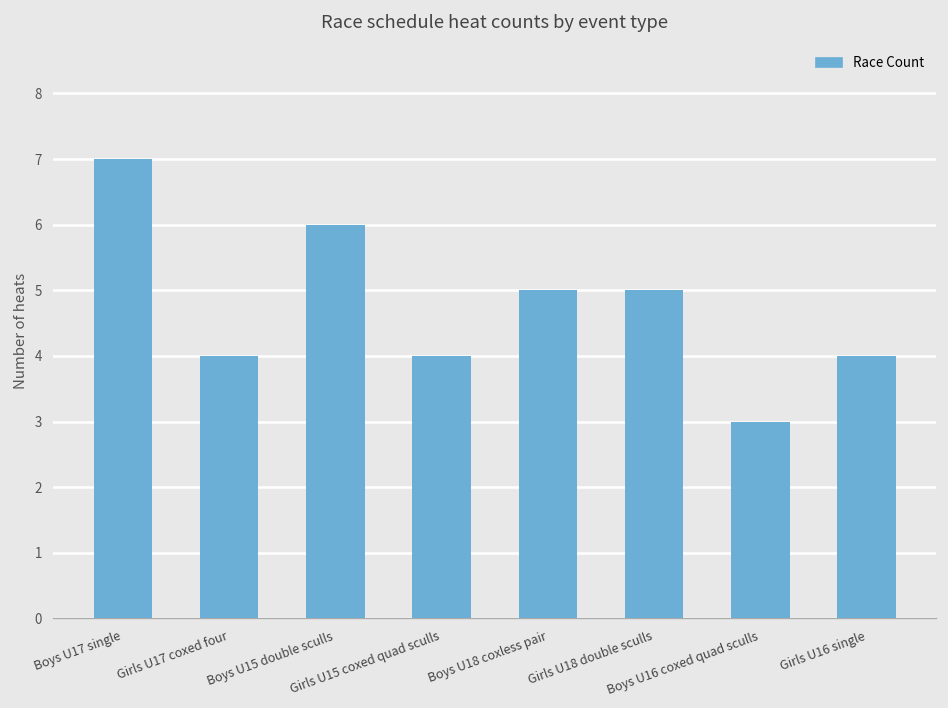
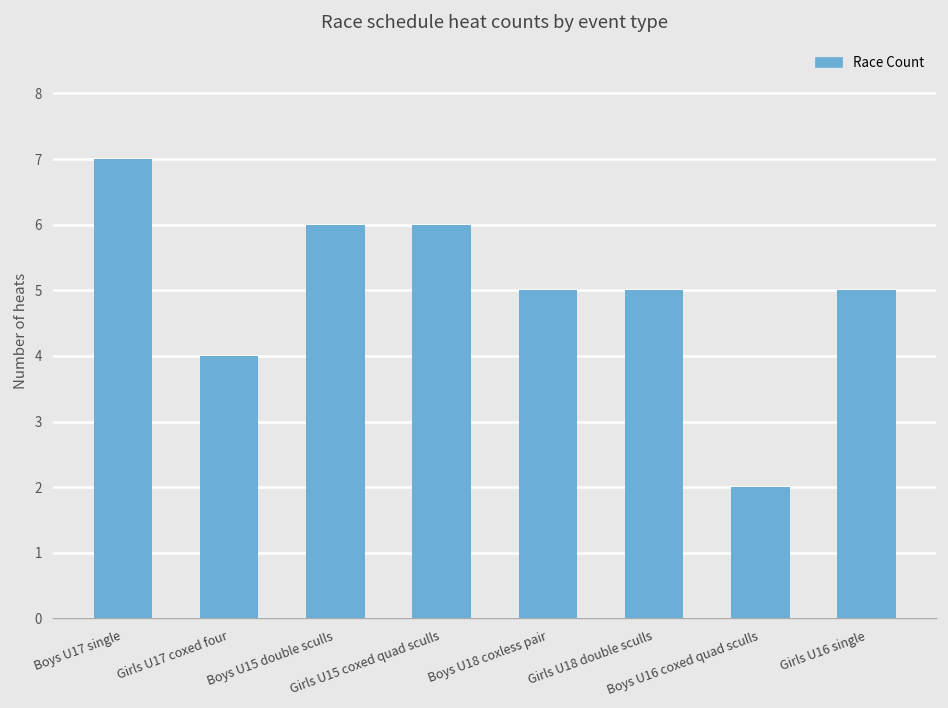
Girls U15 coxed quad sculls: 4 -> 6
Boys U16 coxed quad sculls: 3 -> 2
Girls U16 single: 4 -> 5
